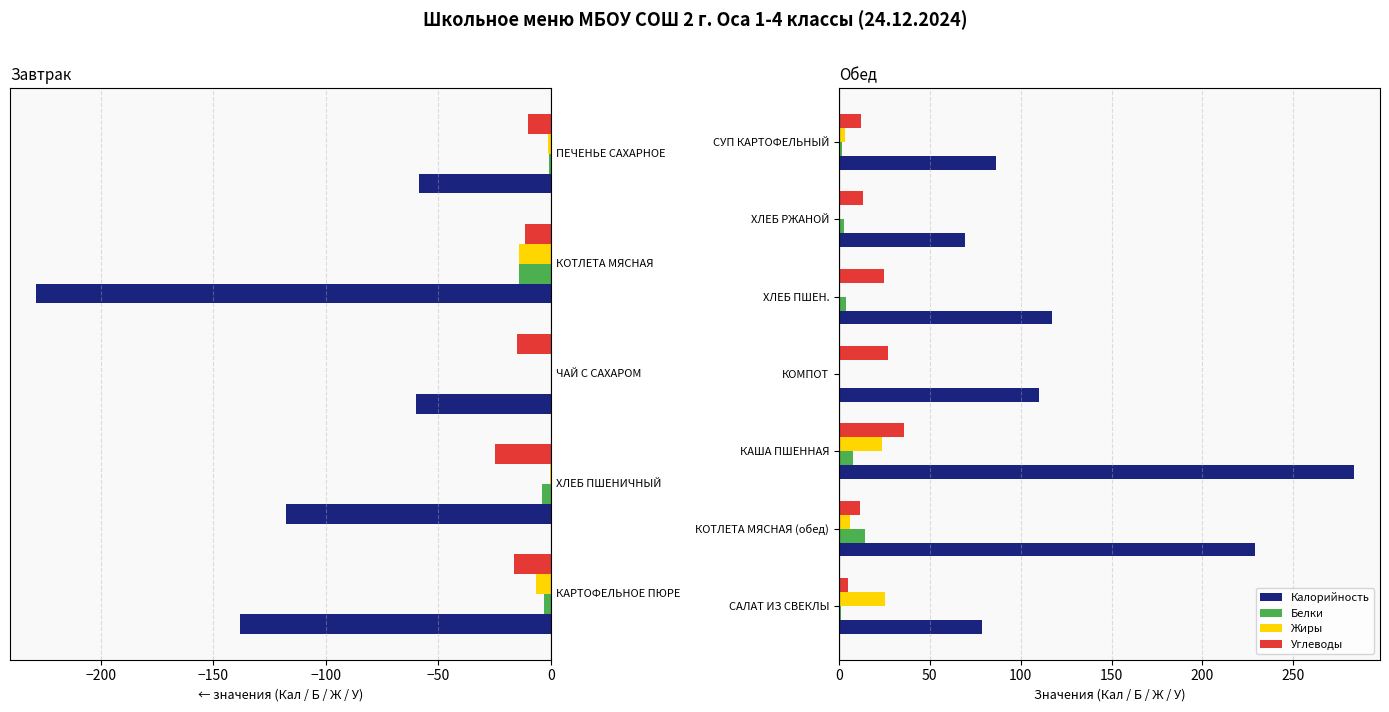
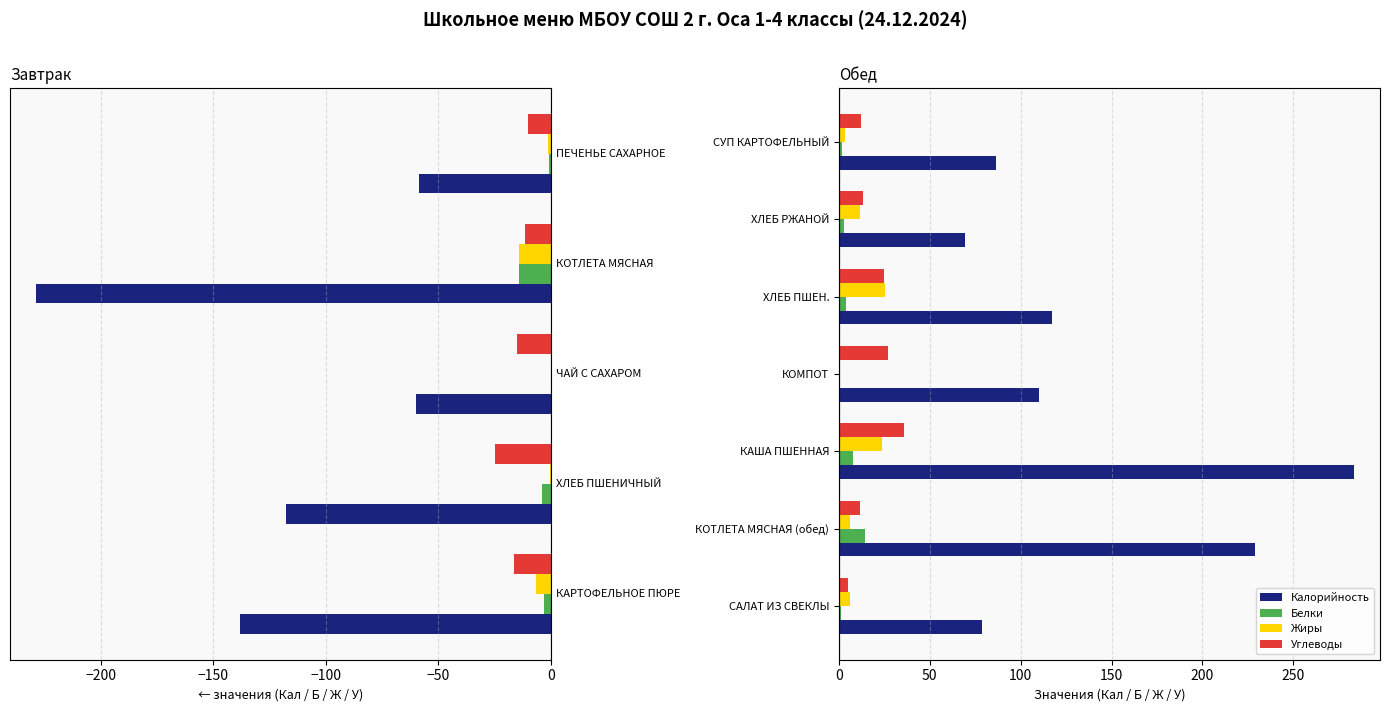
Обед, Жиры, ХЛЕБ РЖАНОЙ: 0 -> 12
Обед, Жиры, ХЛЕБ ПШЕН.: 0 -> 25
Обед, Жиры, САЛАТ ИЗ СВЕКЛЫ: 25 -> 6
